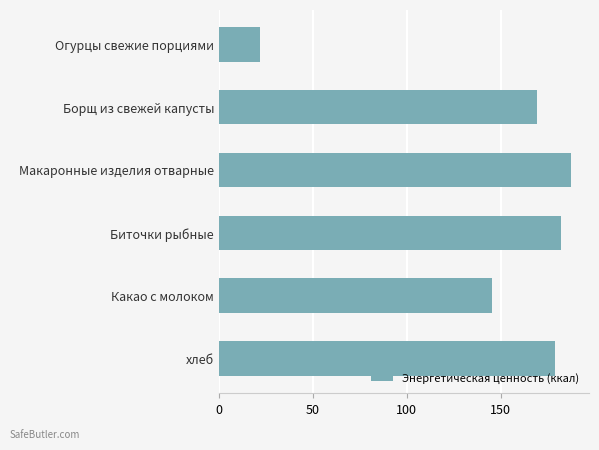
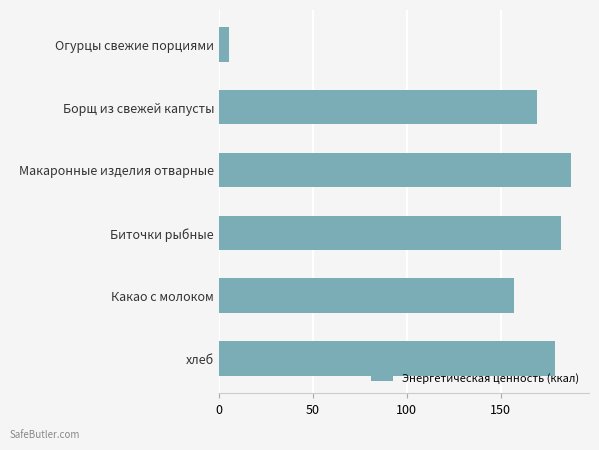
Огурцы свежие порциями: 22 -> 6
Какао с молоком: 145 -> 157
